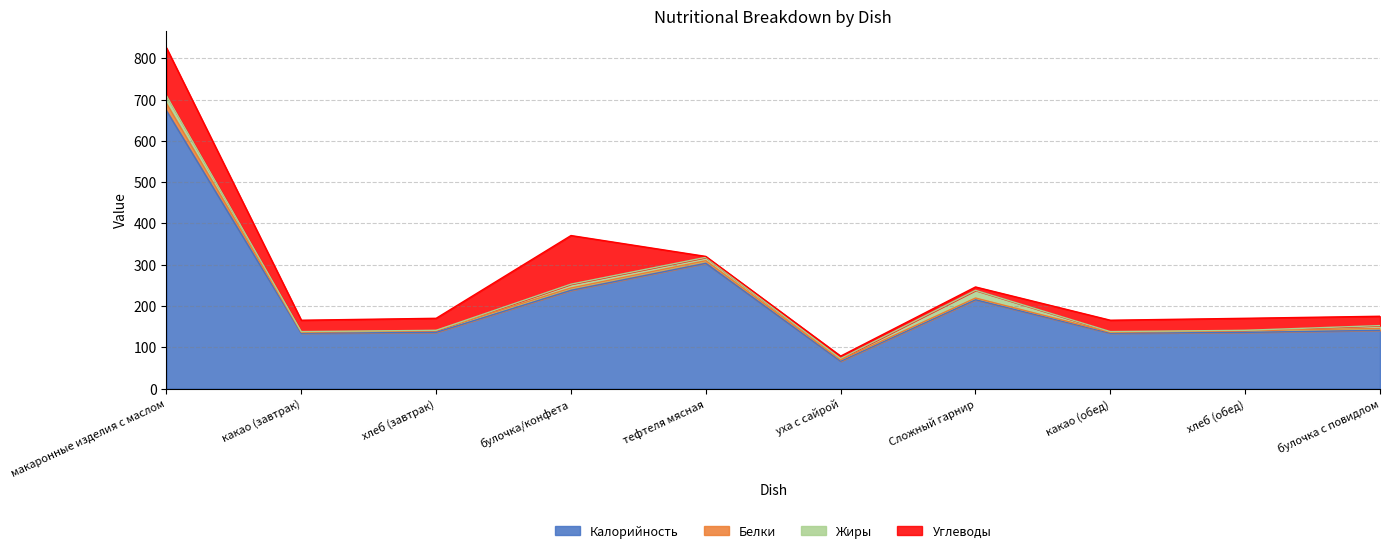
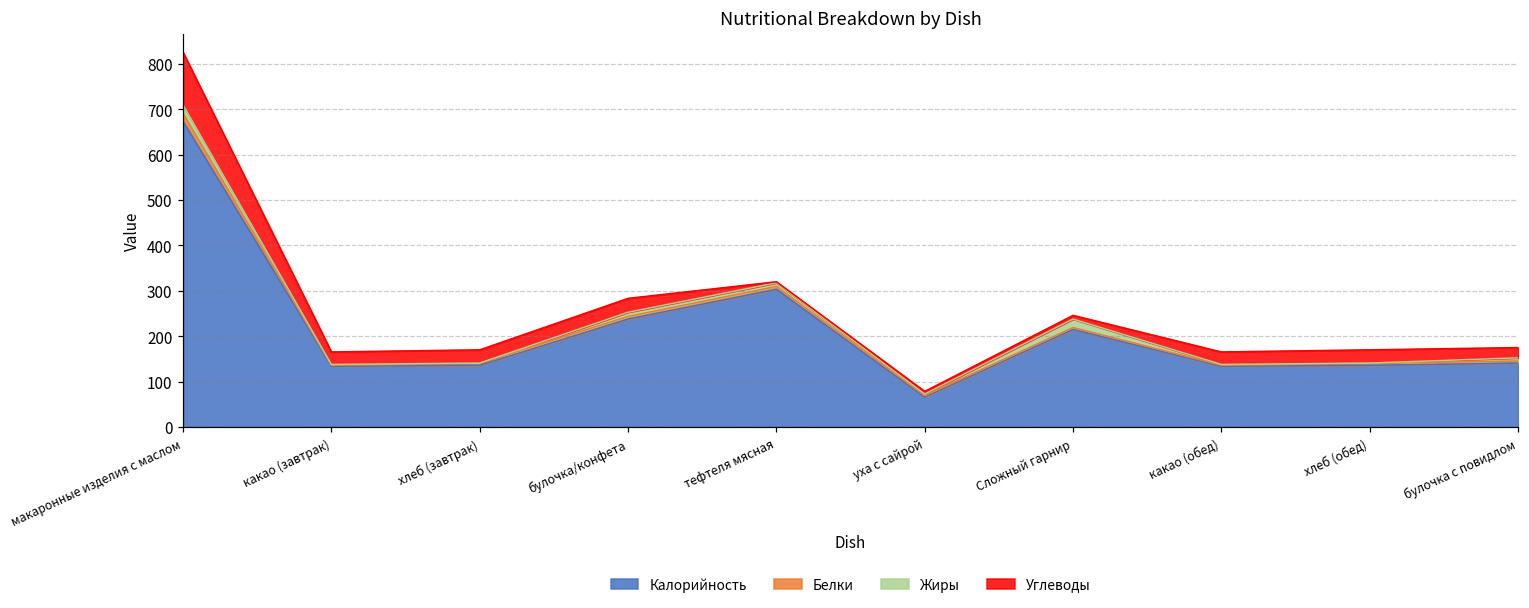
Углеводы, булочка/конфета: 120 -> 30
